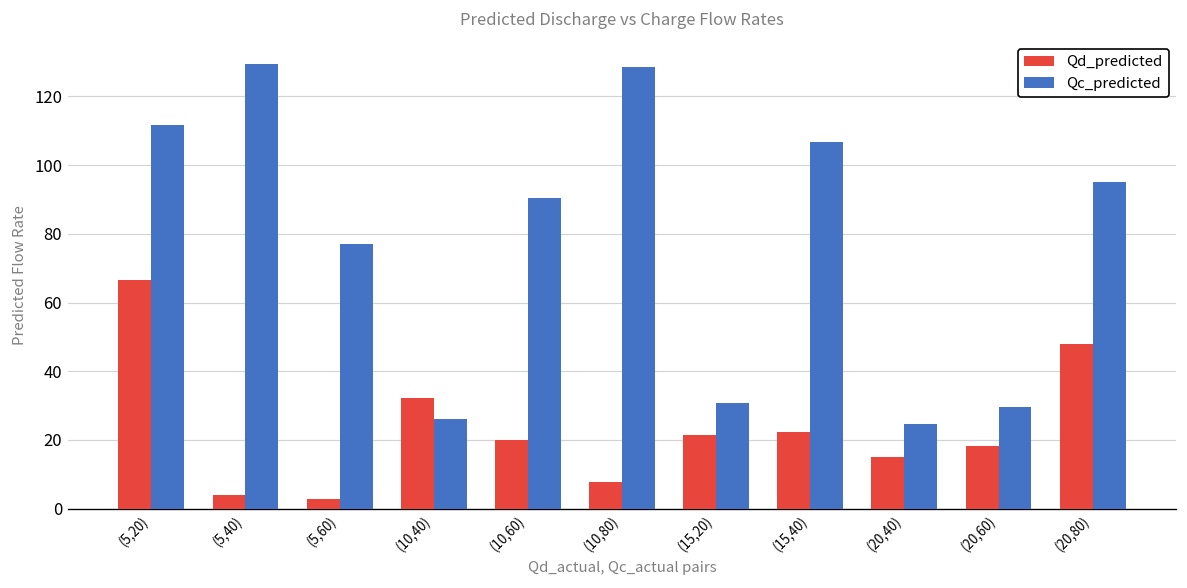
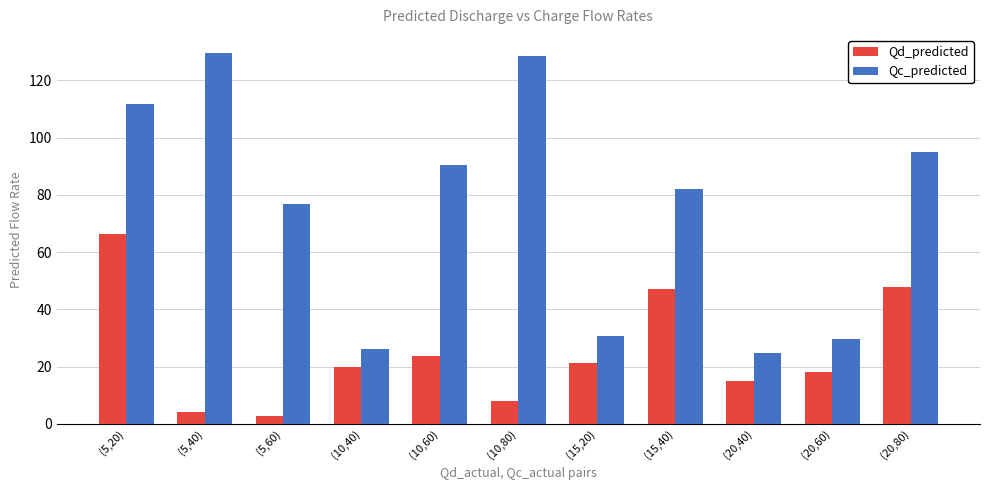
Qd_predicted, (10,40): 32 -> 20
Qd_predicted, (10,60): 20 -> 24
Qd_predicted, (15,40): 22 -> 47
Qc_predicted, (15,40): 107 -> 82
